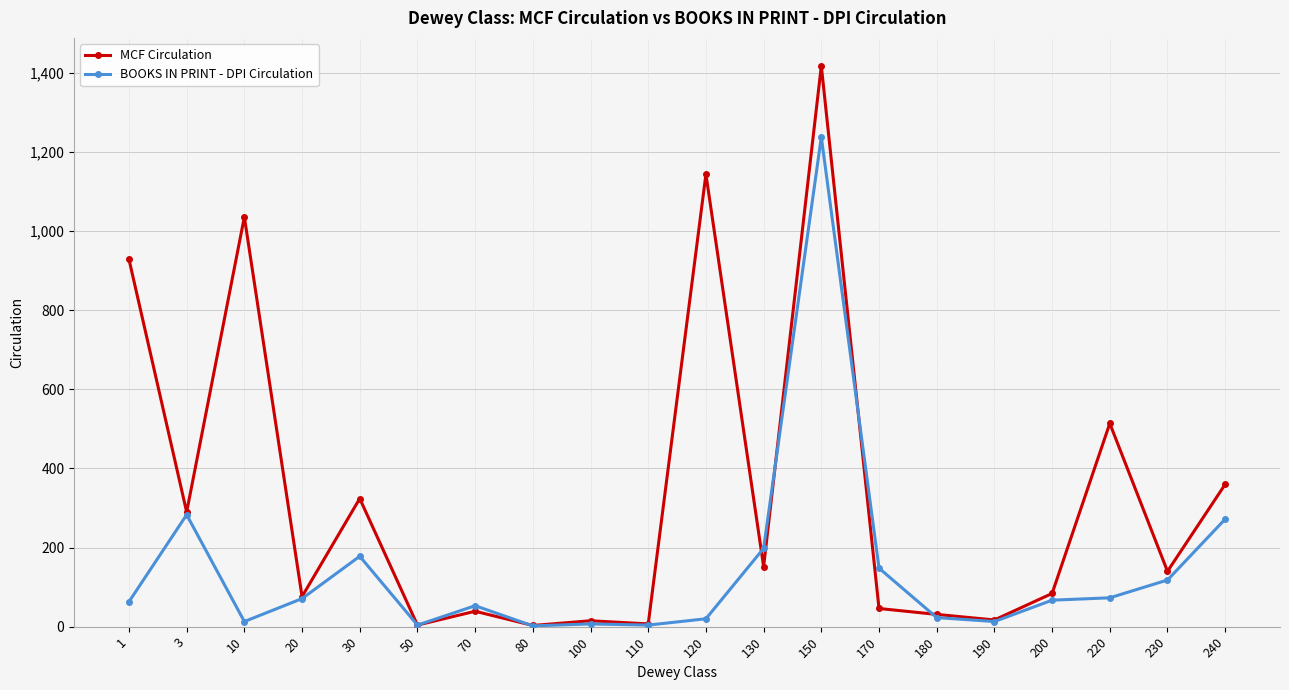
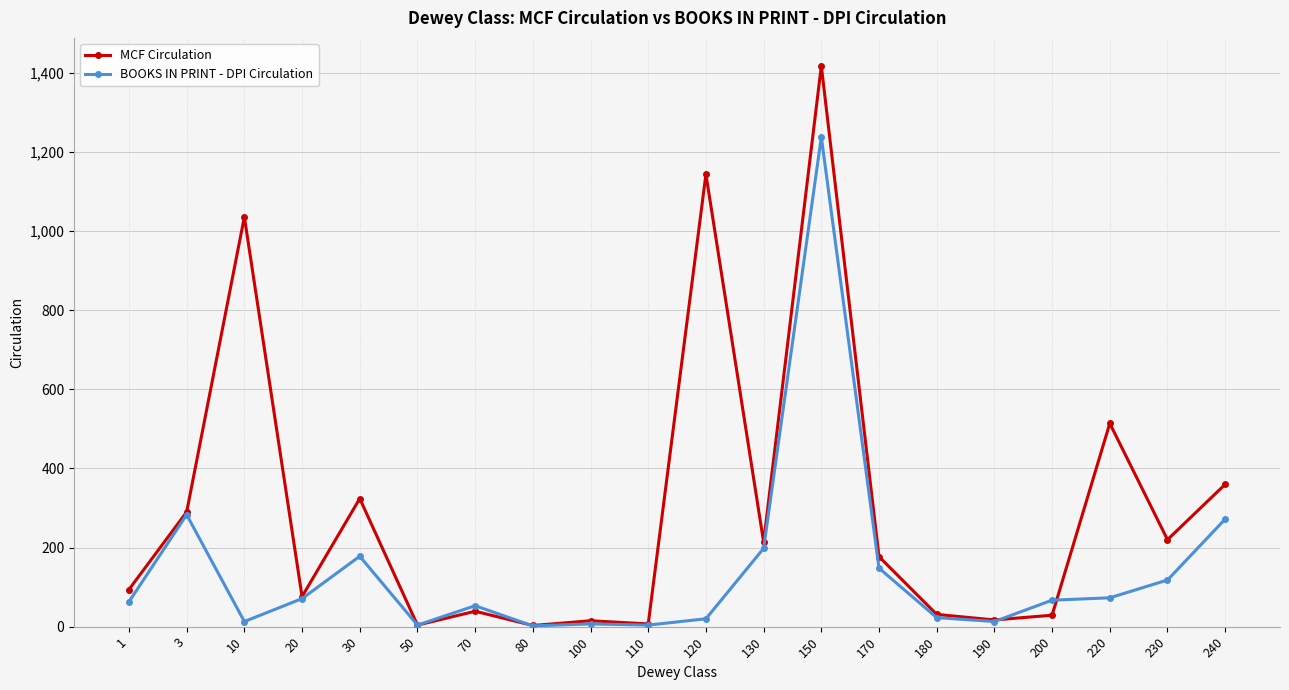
MCF Circulation, 1: 930 -> 90
MCF Circulation, 130: 150 -> 210
MCF Circulation, 170: 50 -> 180
MCF Circulation, 200: 80 -> 30
MCF Circulation, 230: 140 -> 220
